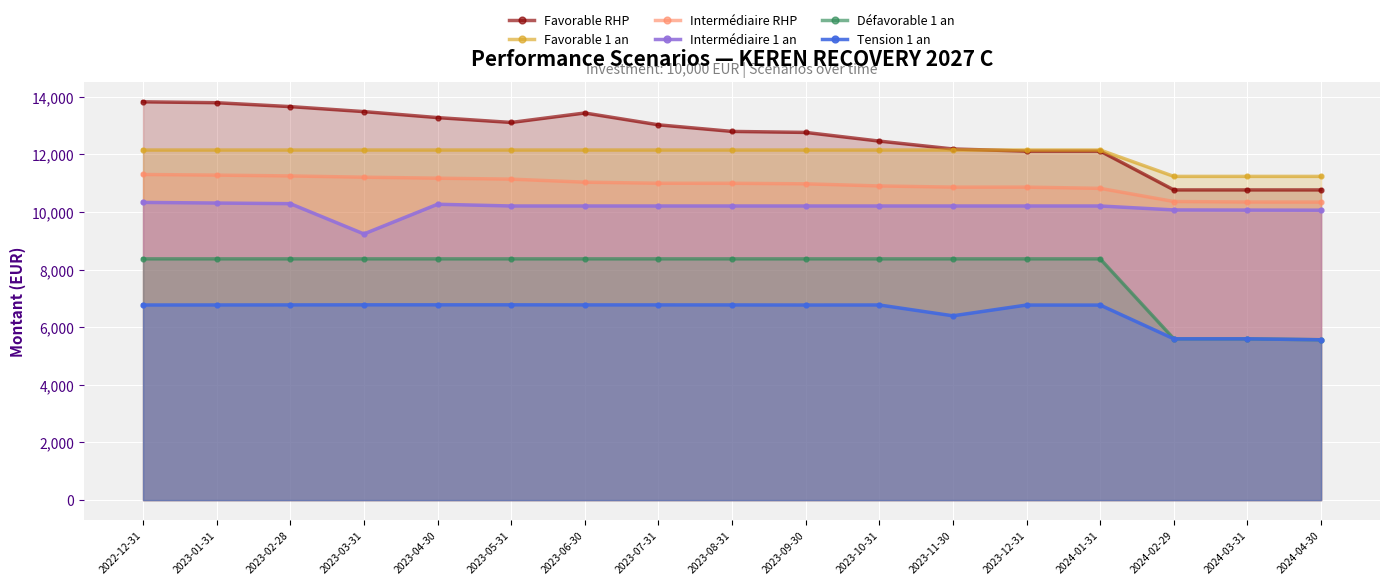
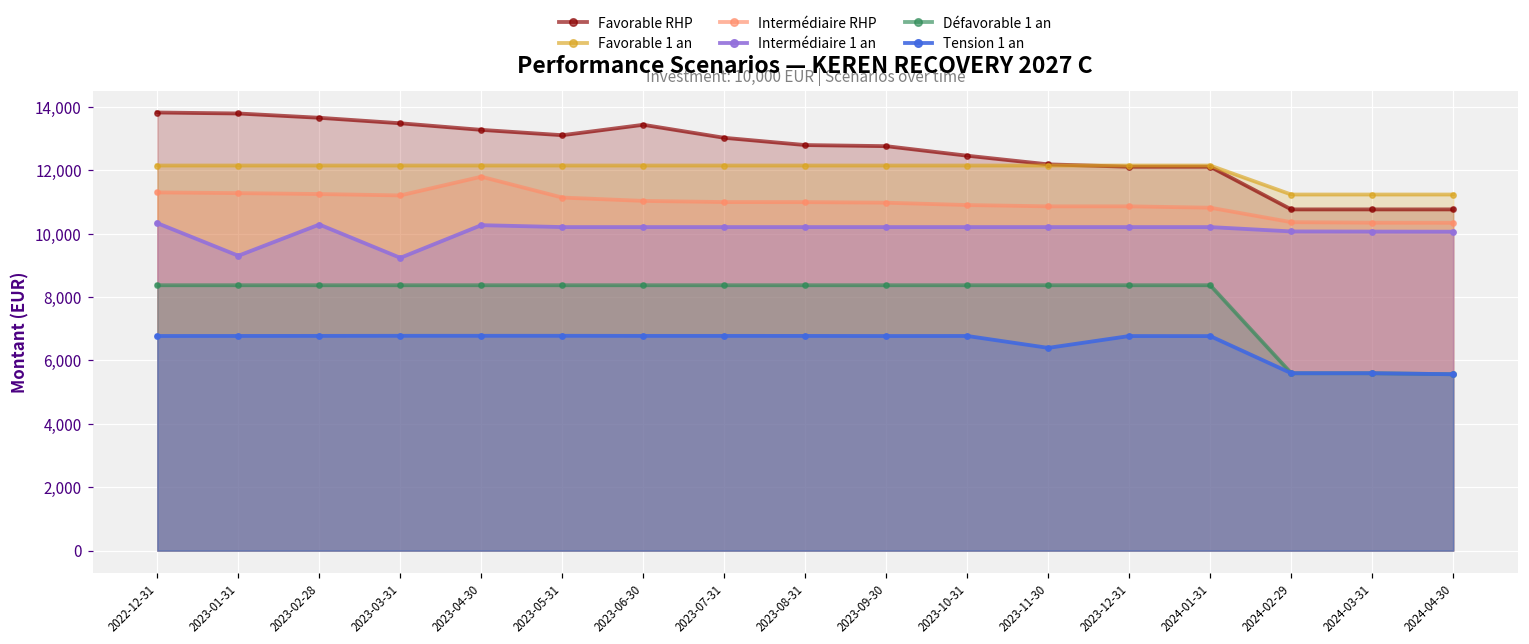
Intermédiaire 1 an, 2023-01-31: 10,300 -> 9,300
Intermédiaire RHP, 2023-04-30: 11,200 -> 11,800
